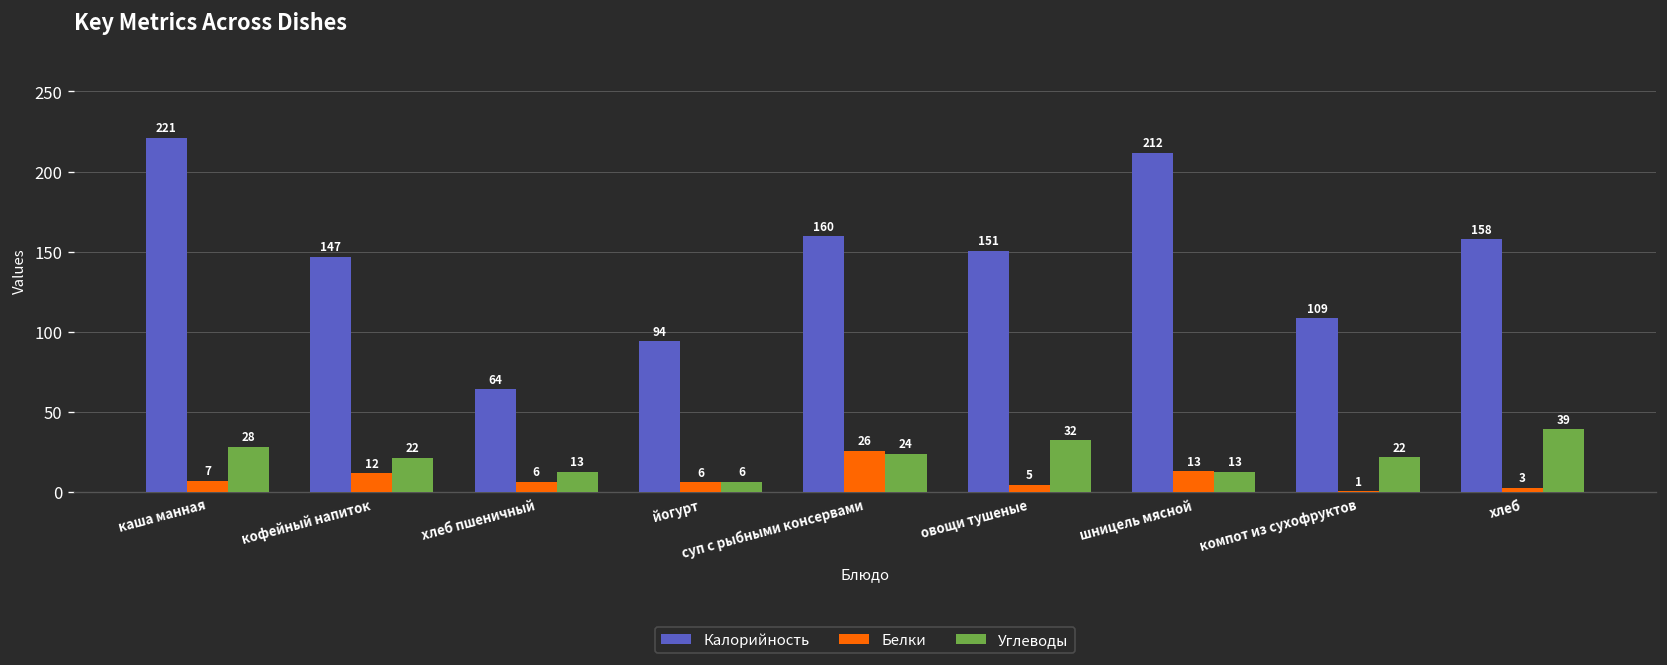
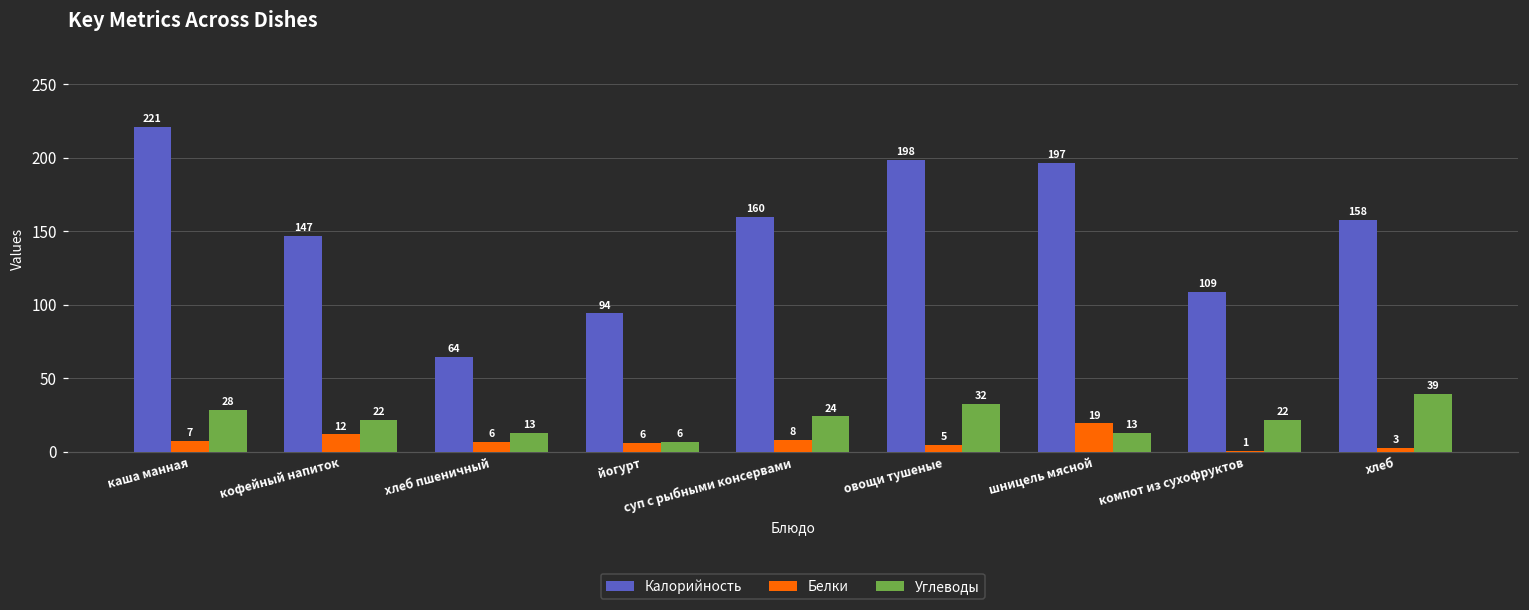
Белки, суп с рыбными консервами: 26 -> 8
Калорийность, овощи тушеные: 151 -> 198
Калорийность, шницель мясной: 212 -> 197
Белки, шницель мясной: 13 -> 19
